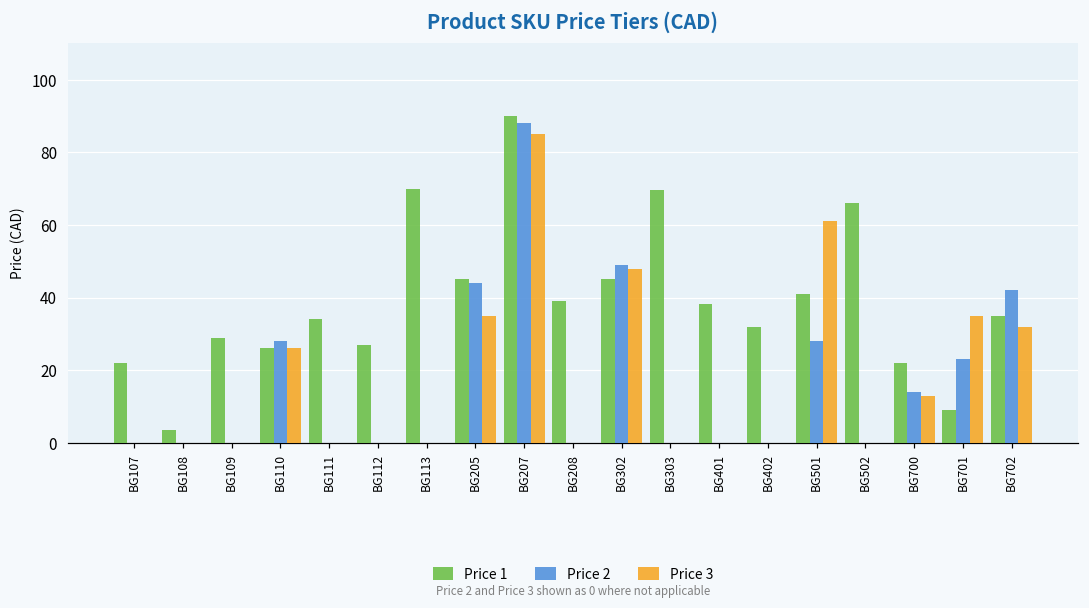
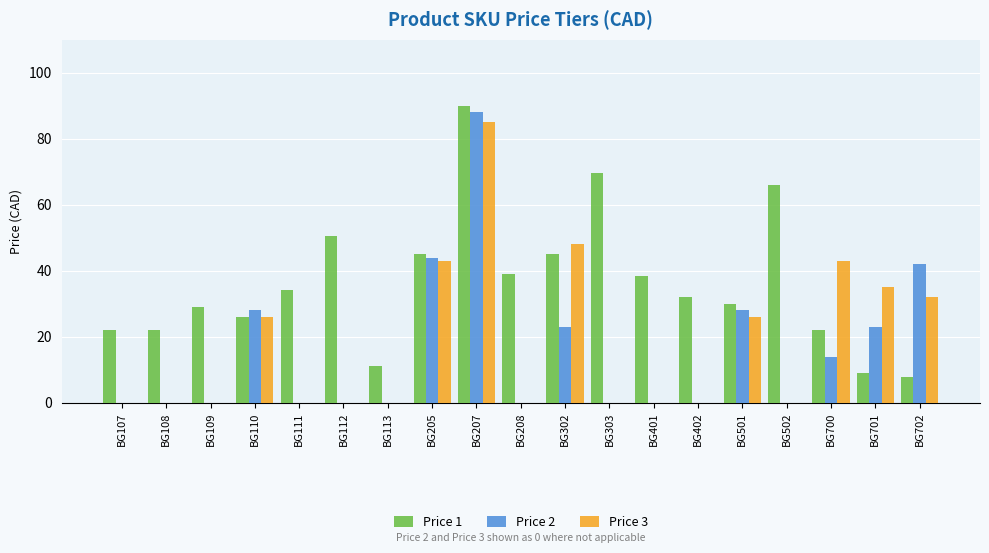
Price 1, BG108: 4 -> 22
Price 1, BG112: 27 -> 50
Price 1, BG113: 70 -> 11
Price 3, BG205: 35 -> 43
Price 2, BG302: 49 -> 23
Price 1, BG501: 41 -> 30
Price 3, BG501: 61 -> 26
Price 3, BG700: 13 -> 43
Price 1, BG702: 35 -> 8
